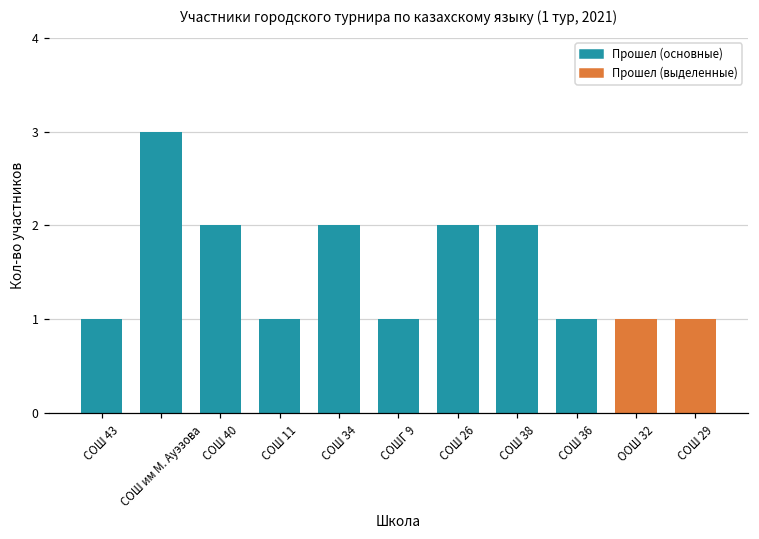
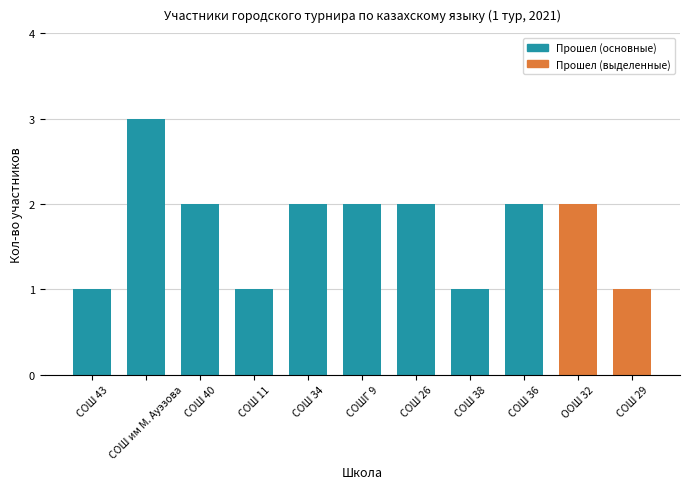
СОШГ 9: 1 -> 2
СОШ 38: 2 -> 1
СОШ 36: 1 -> 2
ООШ 32: 1 -> 2
